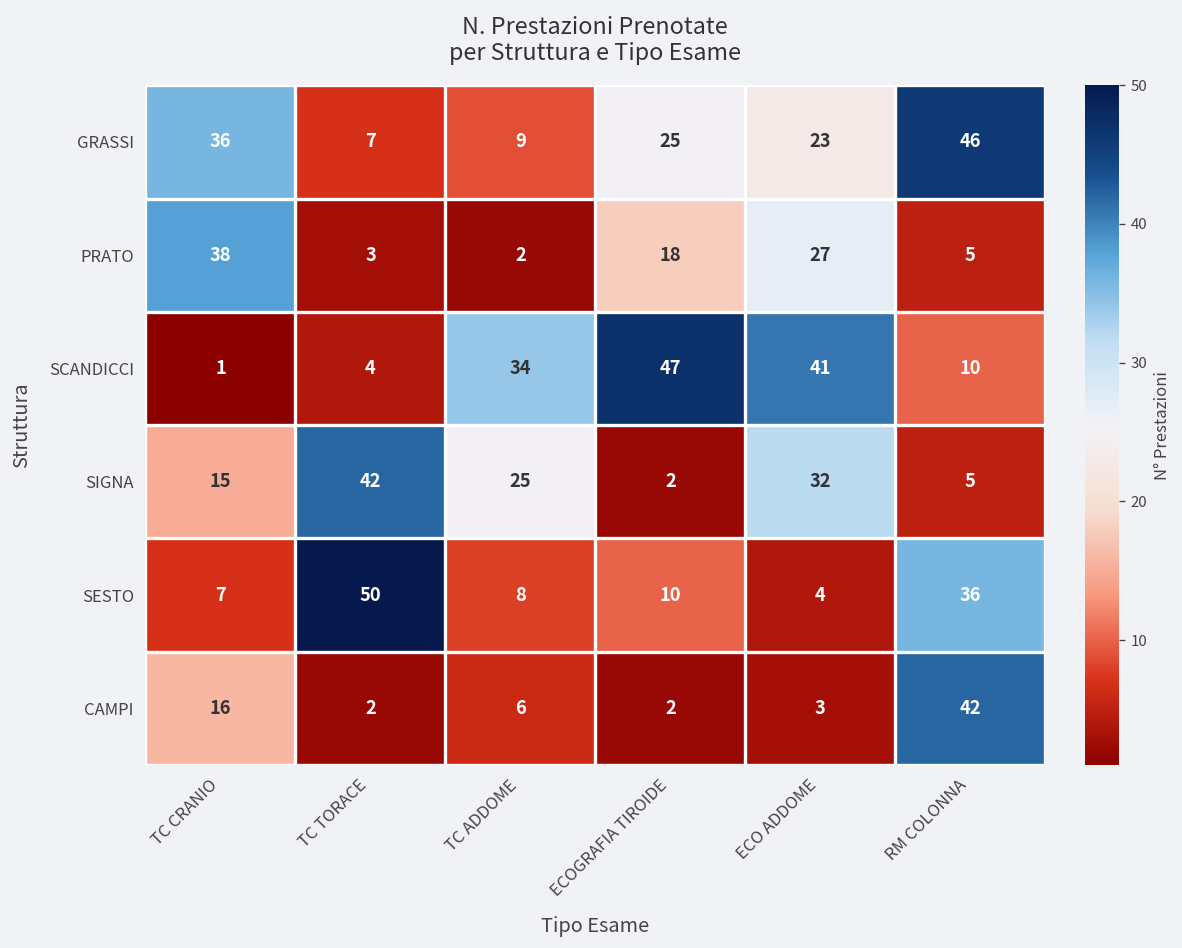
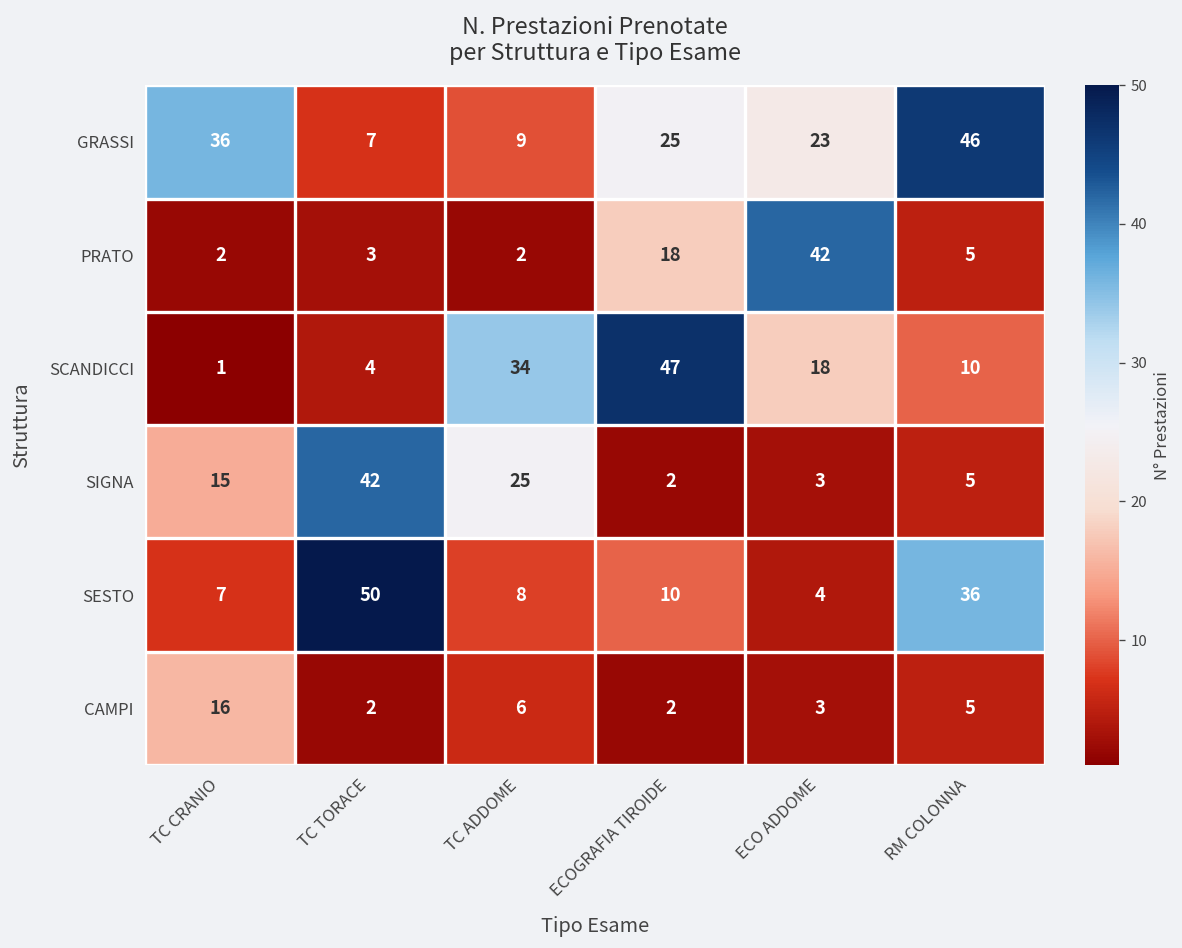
PRATO, TC CRANIO: 38 -> 2
PRATO, ECO ADDOME: 27 -> 42
SCANDICCI, ECO ADDOME: 41 -> 18
SIGNA, ECO ADDOME: 32 -> 3
CAMPI, RM COLONNA: 42 -> 5
